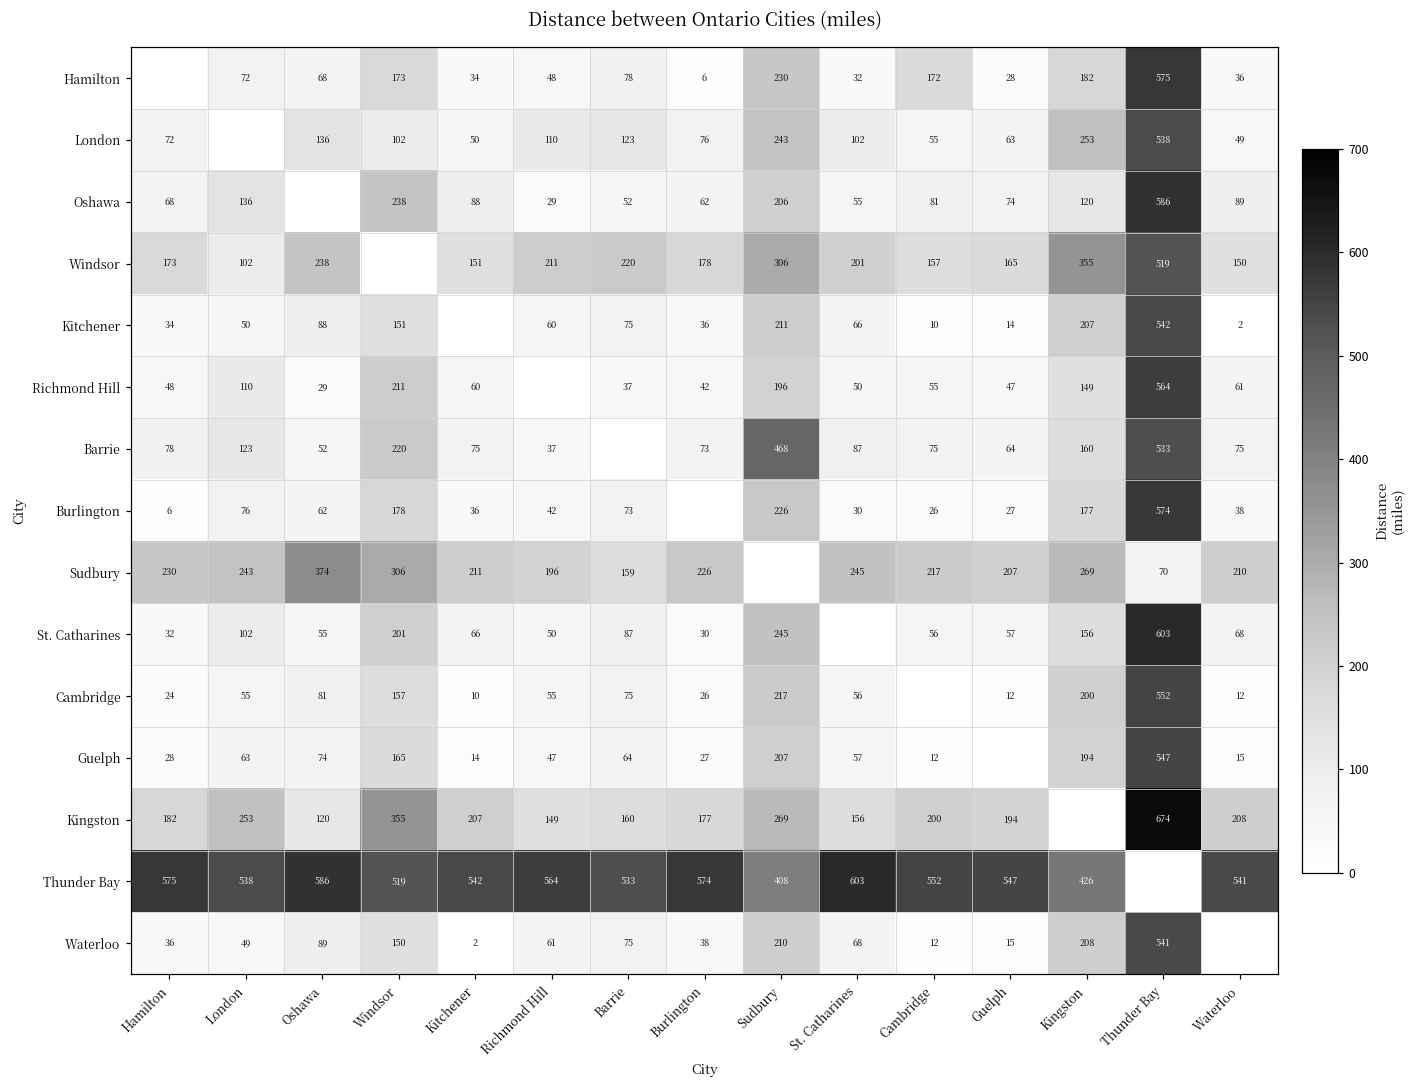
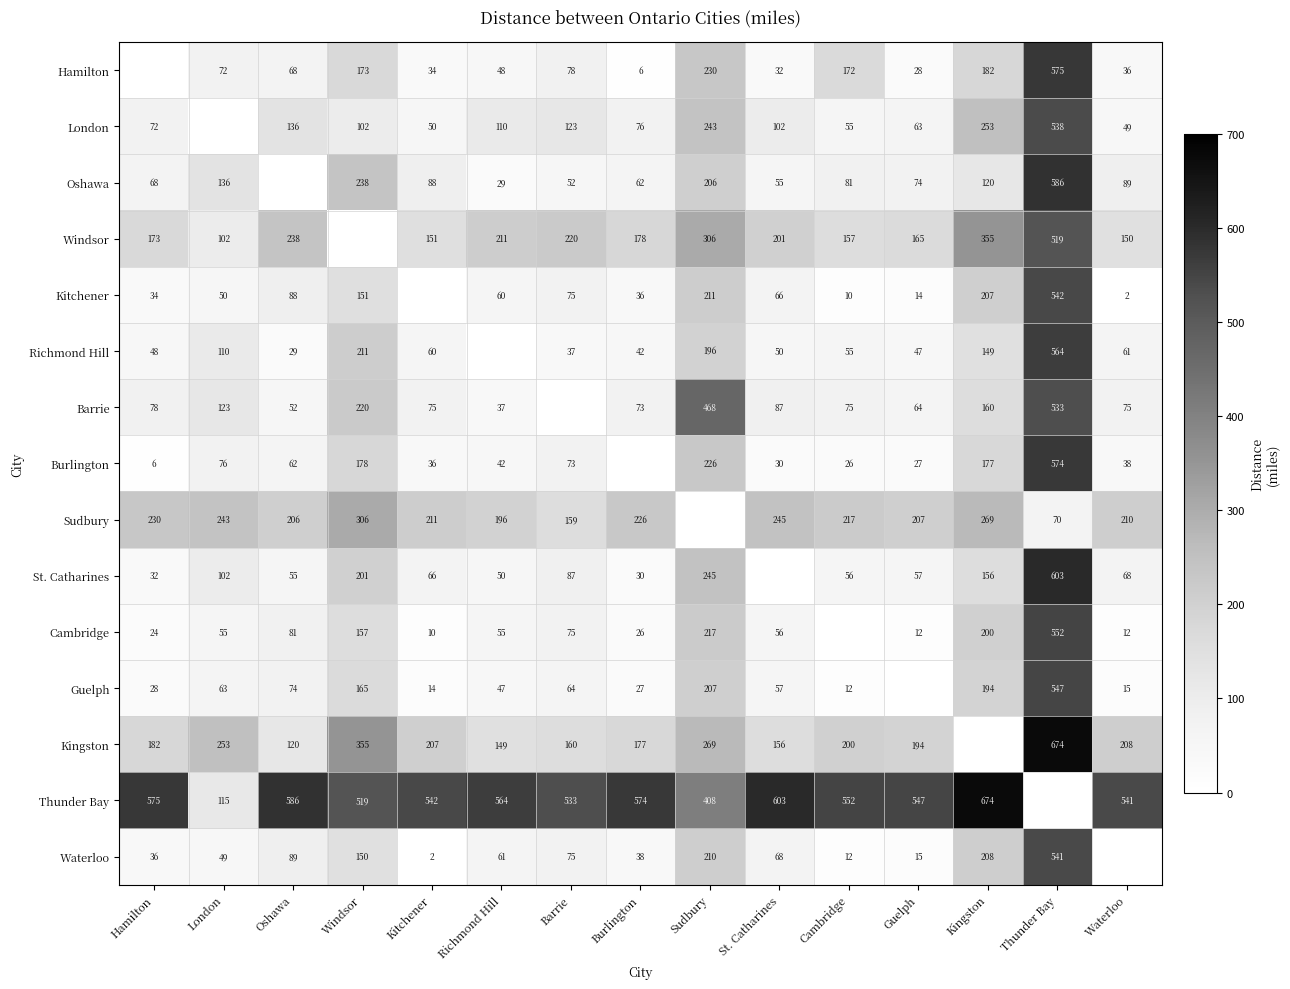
Sudbury, Oshawa: 374 -> 206
Thunder Bay, London: 538 -> 115
Thunder Bay, Kingston: 426 -> 674
